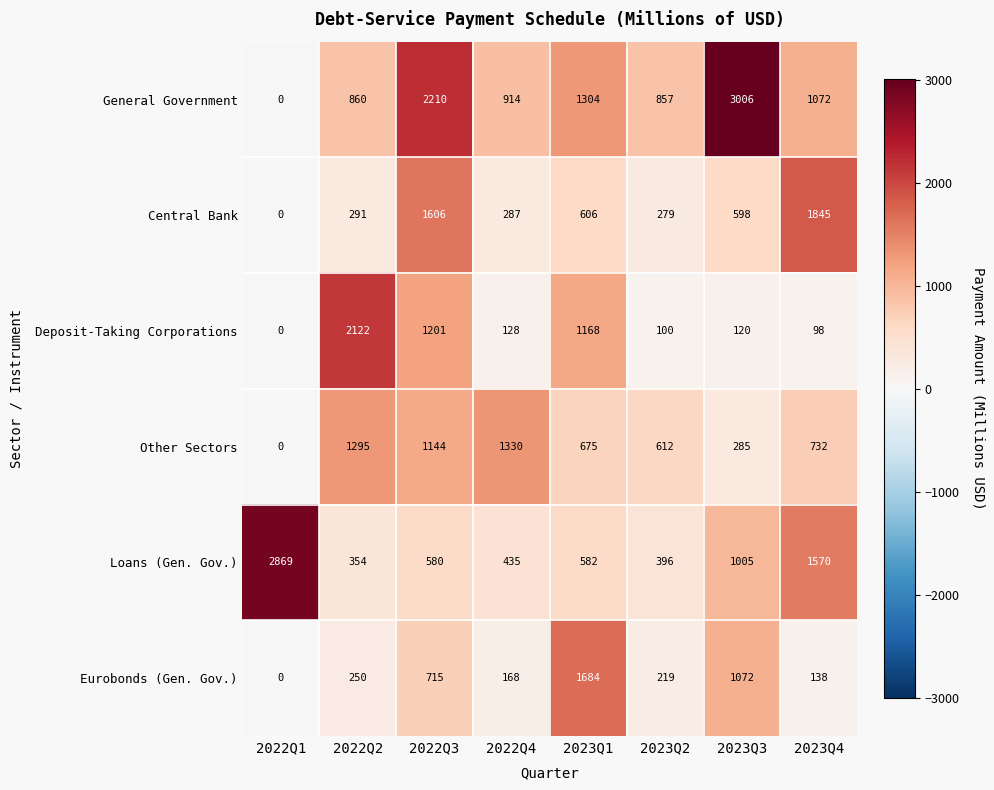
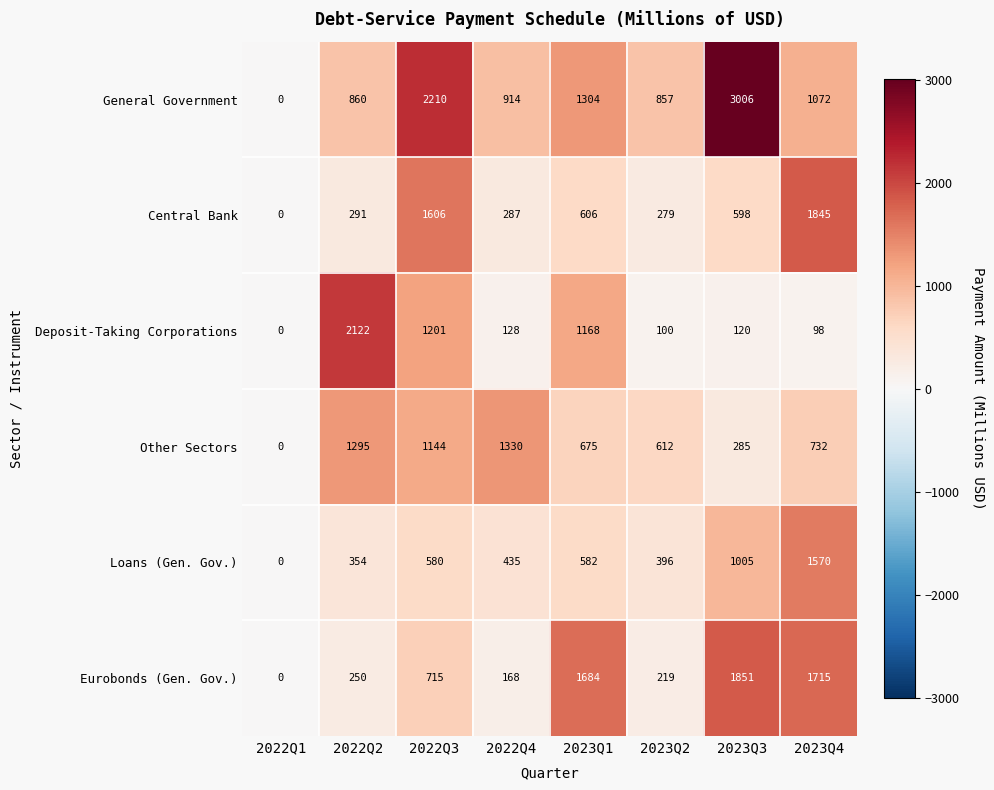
Loans (Gen. Gov.), 2022Q1: 2869 -> 0
Eurobonds (Gen. Gov.), 2023Q3: 1072 -> 1851
Eurobonds (Gen. Gov.), 2023Q4: 138 -> 1715
